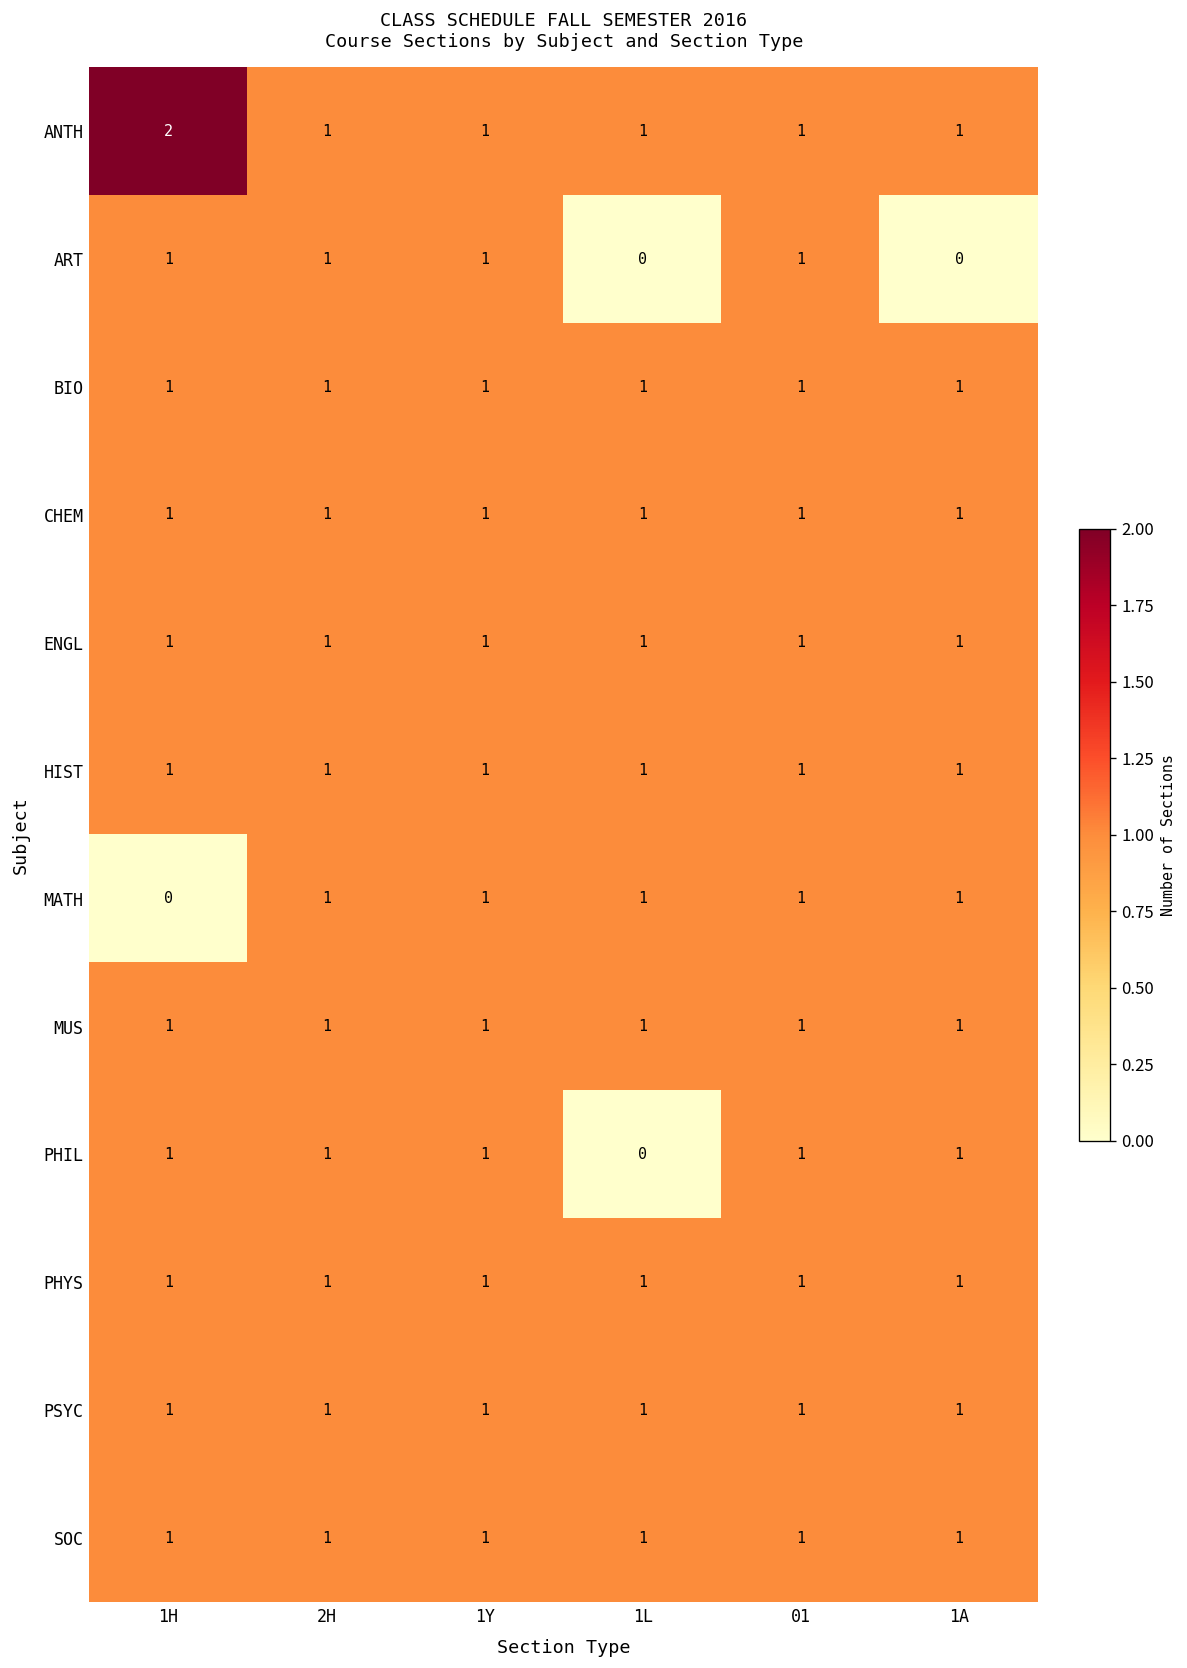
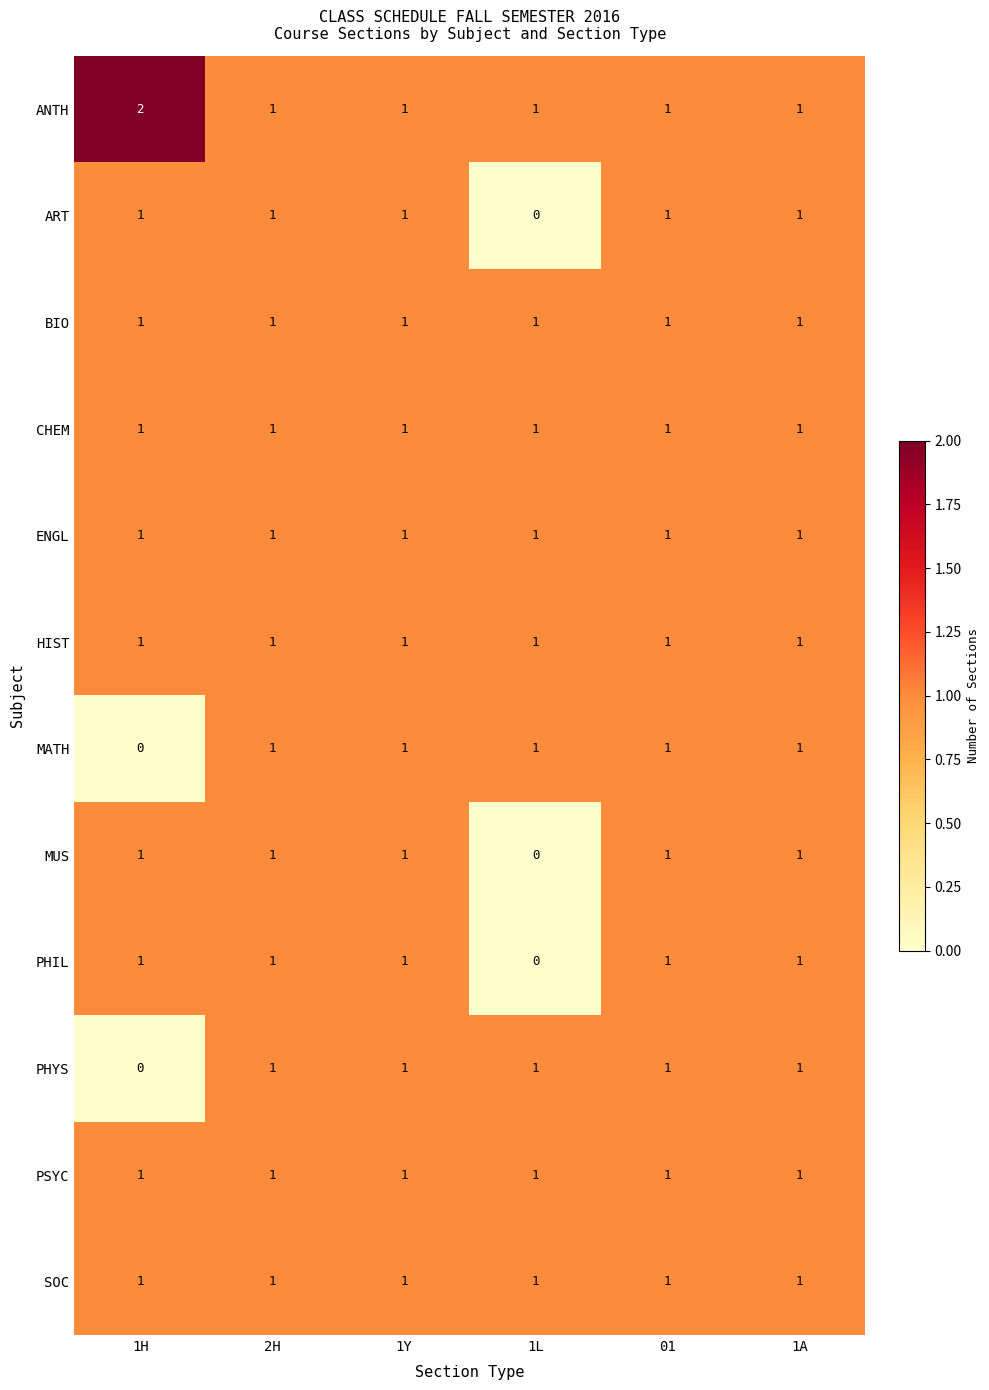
ART, 1A: 0 -> 1
MUS, 1L: 1 -> 0
PHYS, 1H: 1 -> 0
